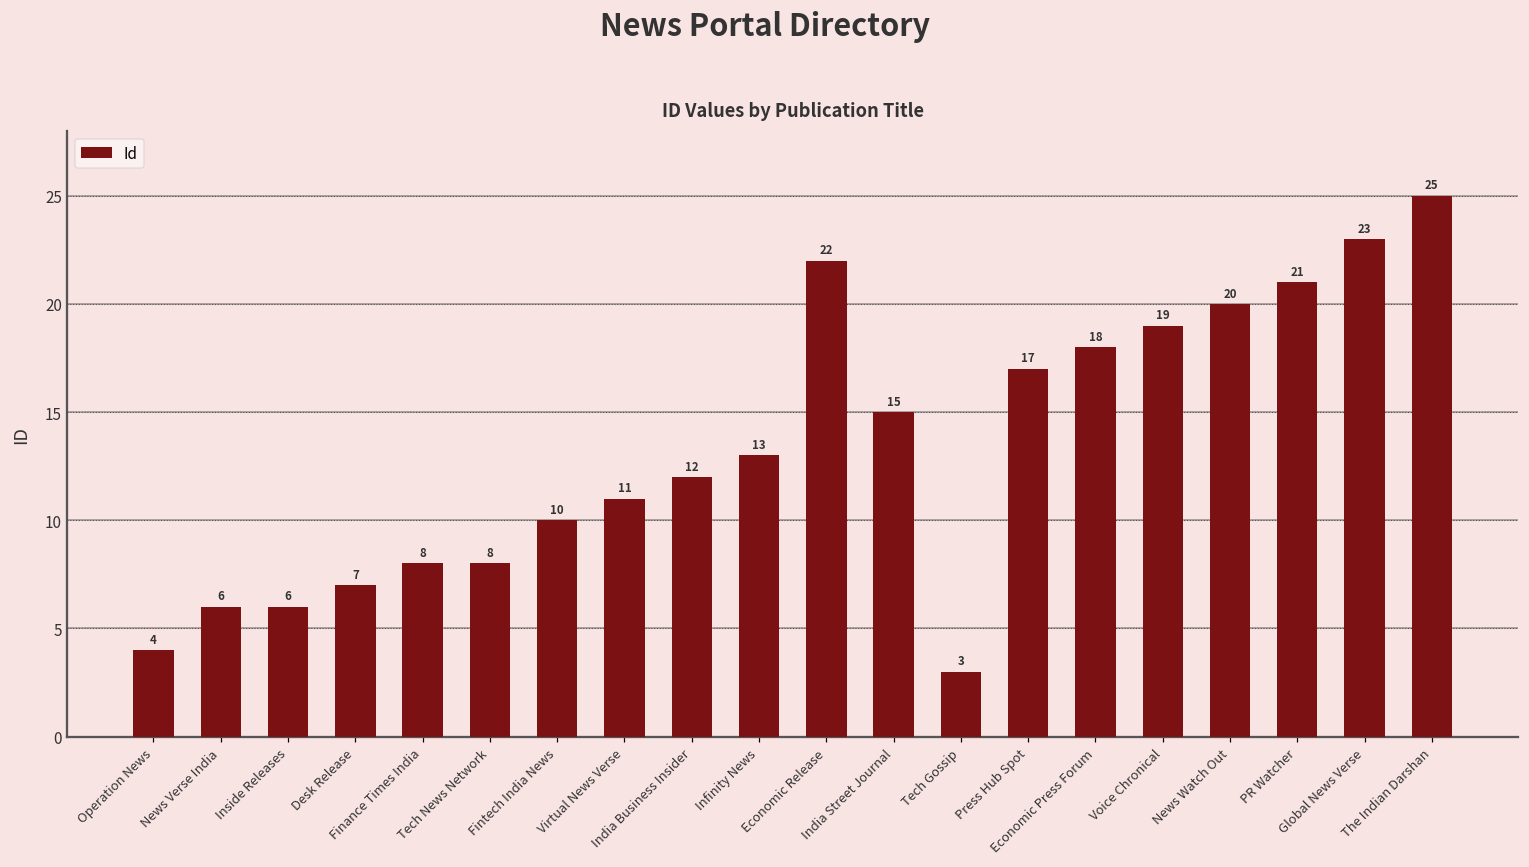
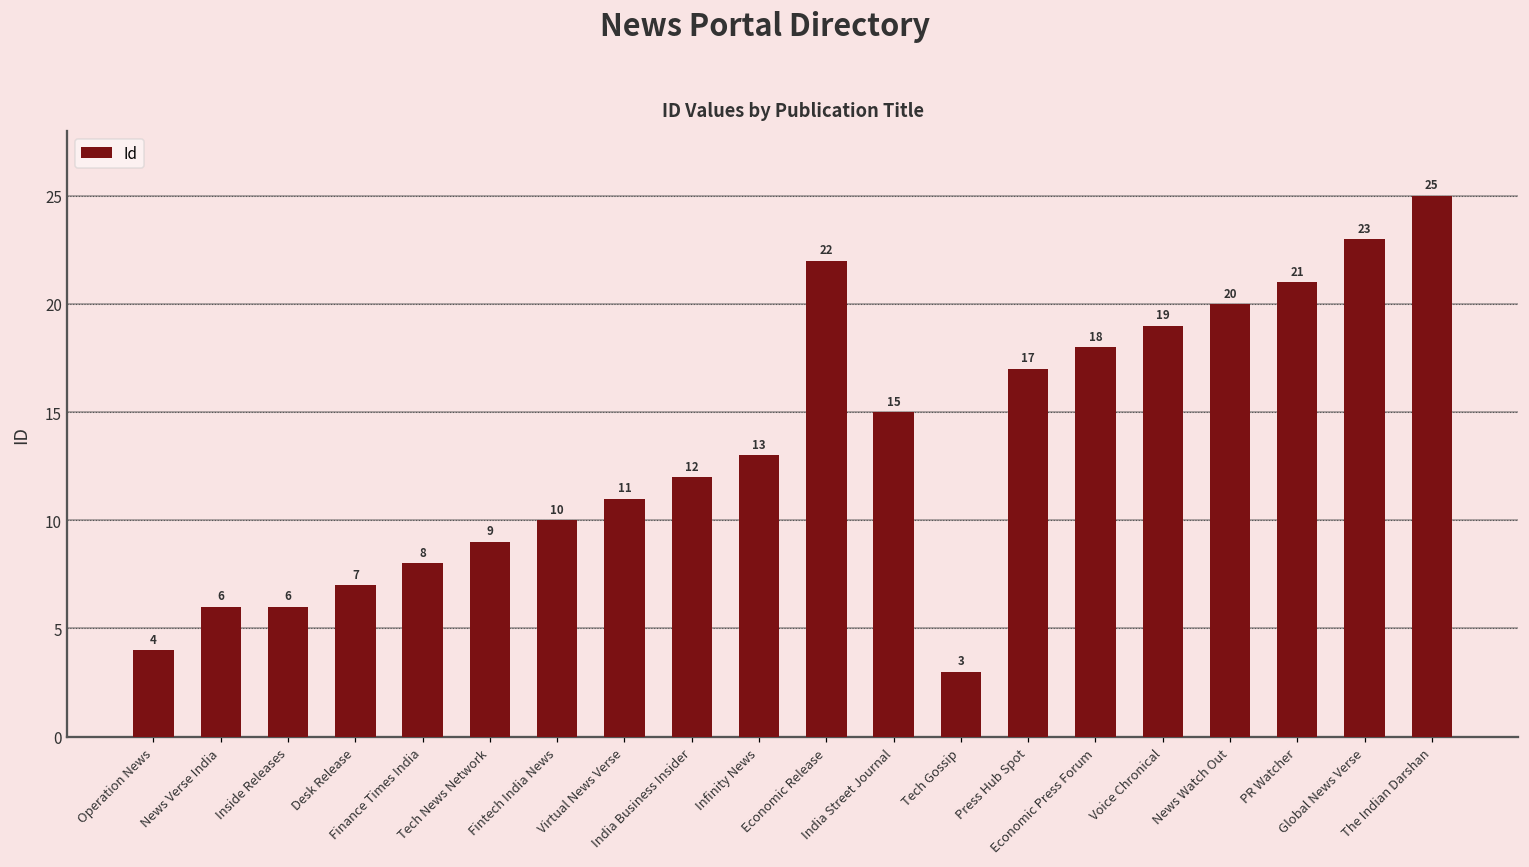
Tech News Network: 8 -> 9
